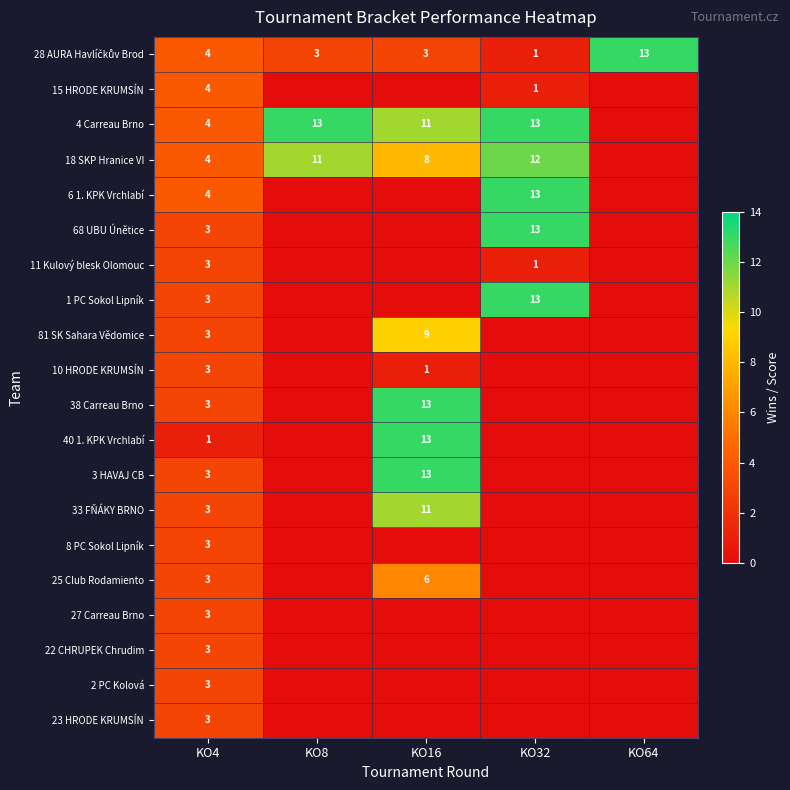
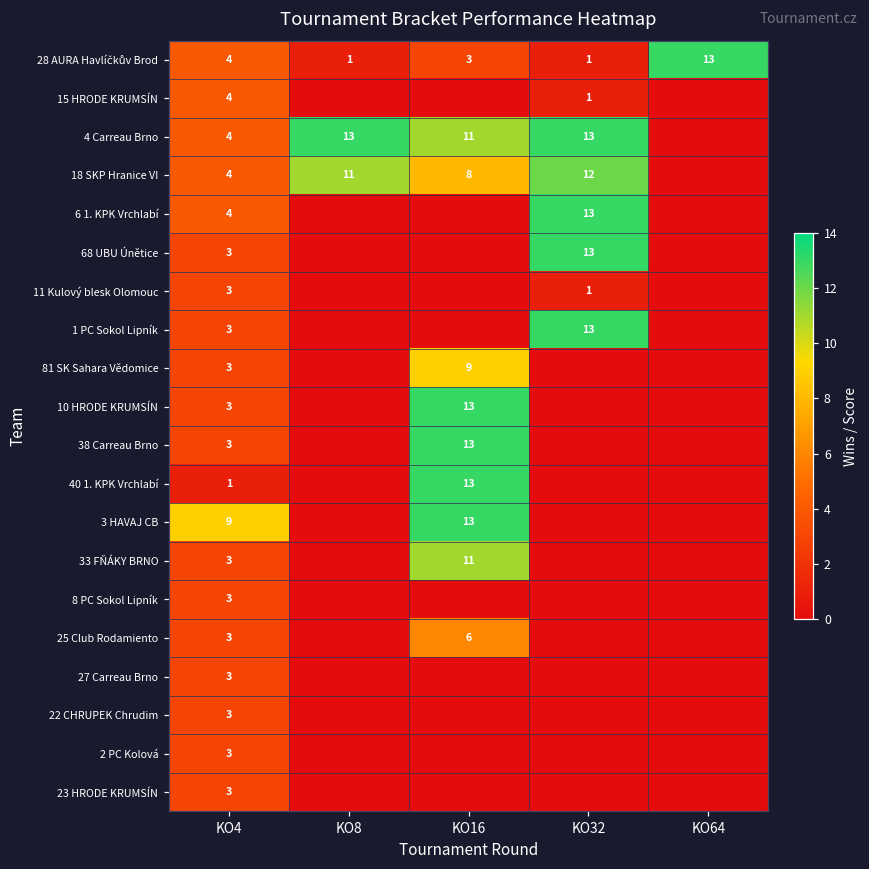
28 AURA Havlíčkův Brod, KO8: 3 -> 1
10 HRODE KRUMSÍN, KO16: 1 -> 13
3 HAVAJ CB, KO4: 3 -> 9
